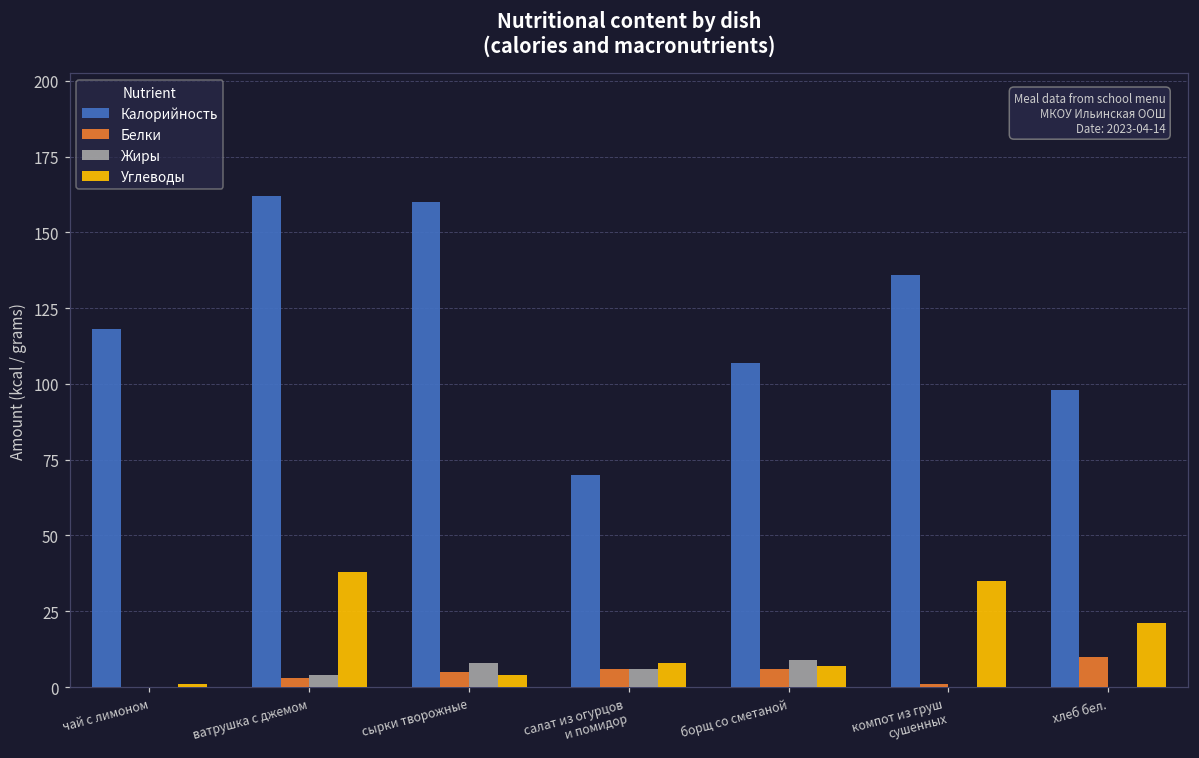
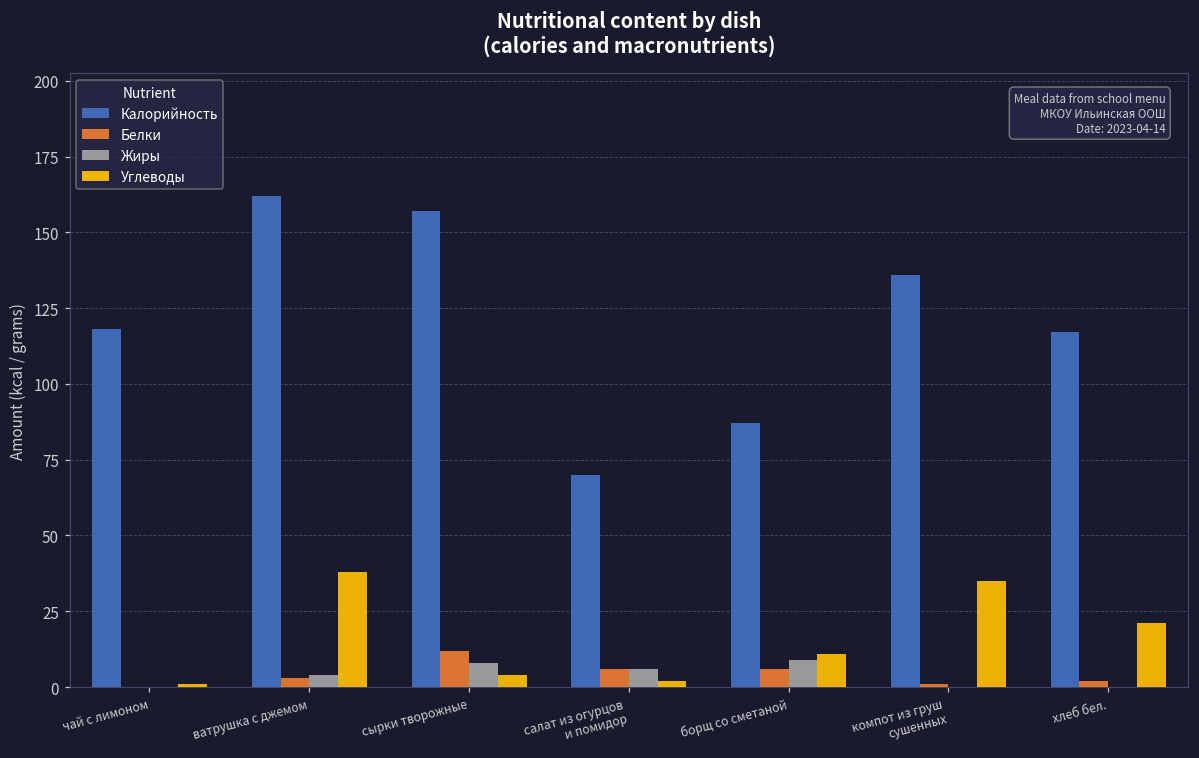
Калорийность, сырки творожные: 160 -> 157
Белки, сырки творожные: 5 -> 12
Углеводы, салат из огурцов и помидор: 8 -> 2
Калорийность, борщ со сметаной: 107 -> 87
Углеводы, борщ со сметаной: 7 -> 11
Калорийность, хлеб бел.: 98 -> 117
Белки, хлеб бел.: 10 -> 2
